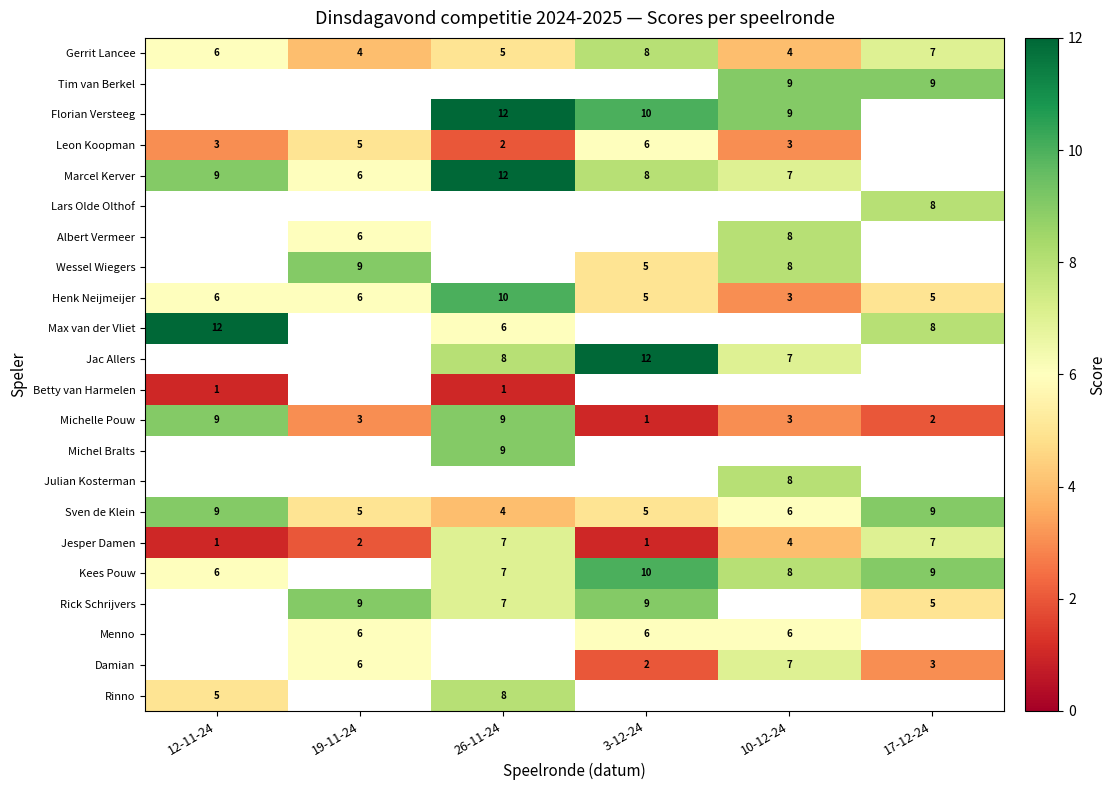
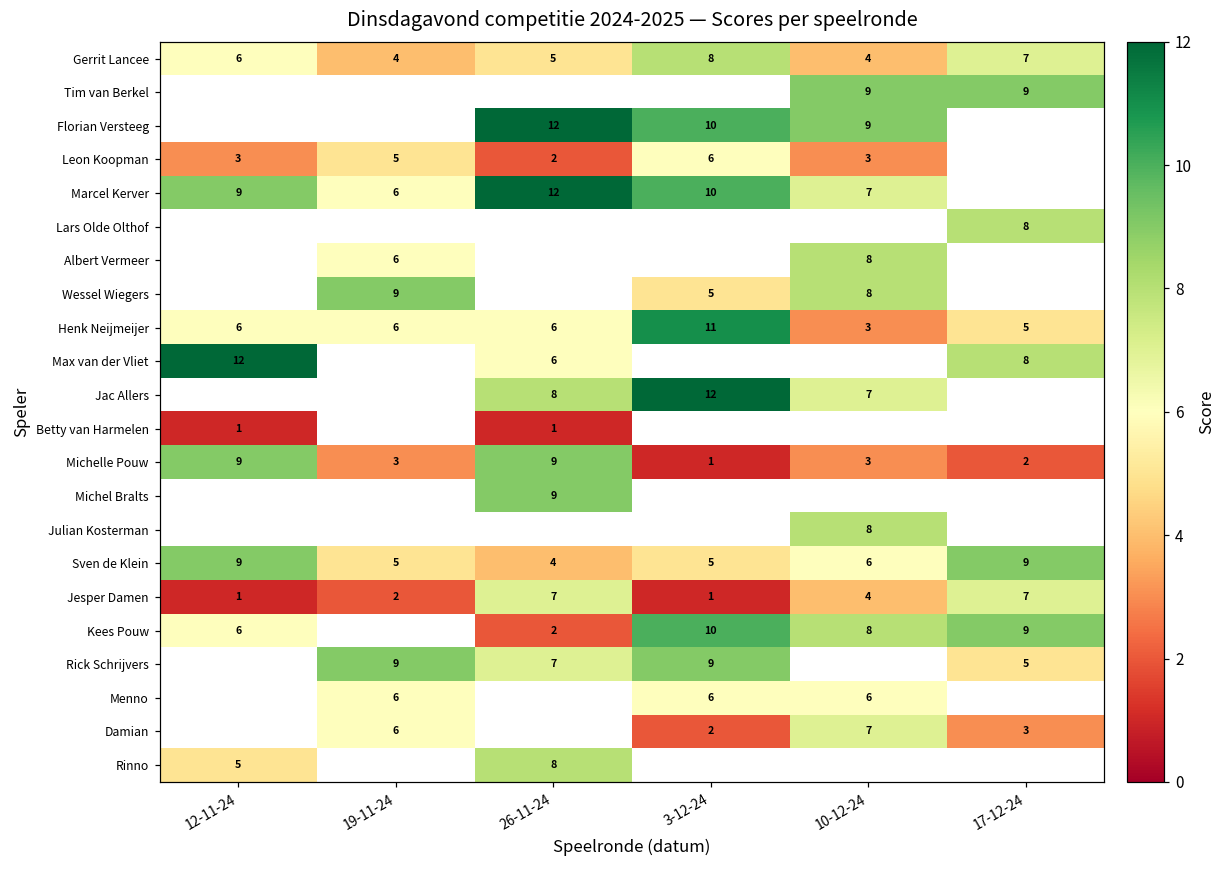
Marcel Kerver, 3-12-24: 8 -> 10
Henk Neijmeijer, 26-11-24: 10 -> 6
Henk Neijmeijer, 3-12-24: 5 -> 11
Kees Pouw, 26-11-24: 7 -> 2
